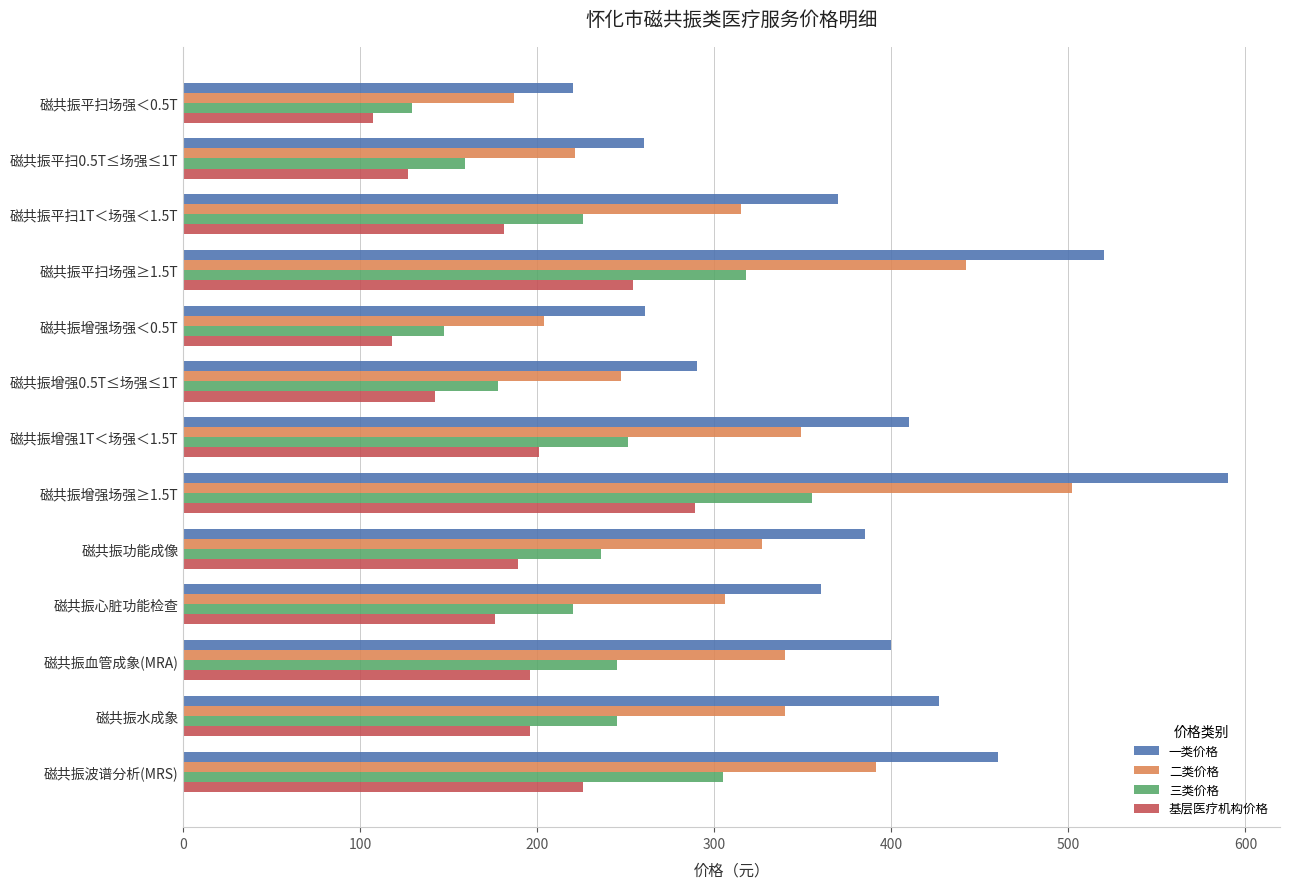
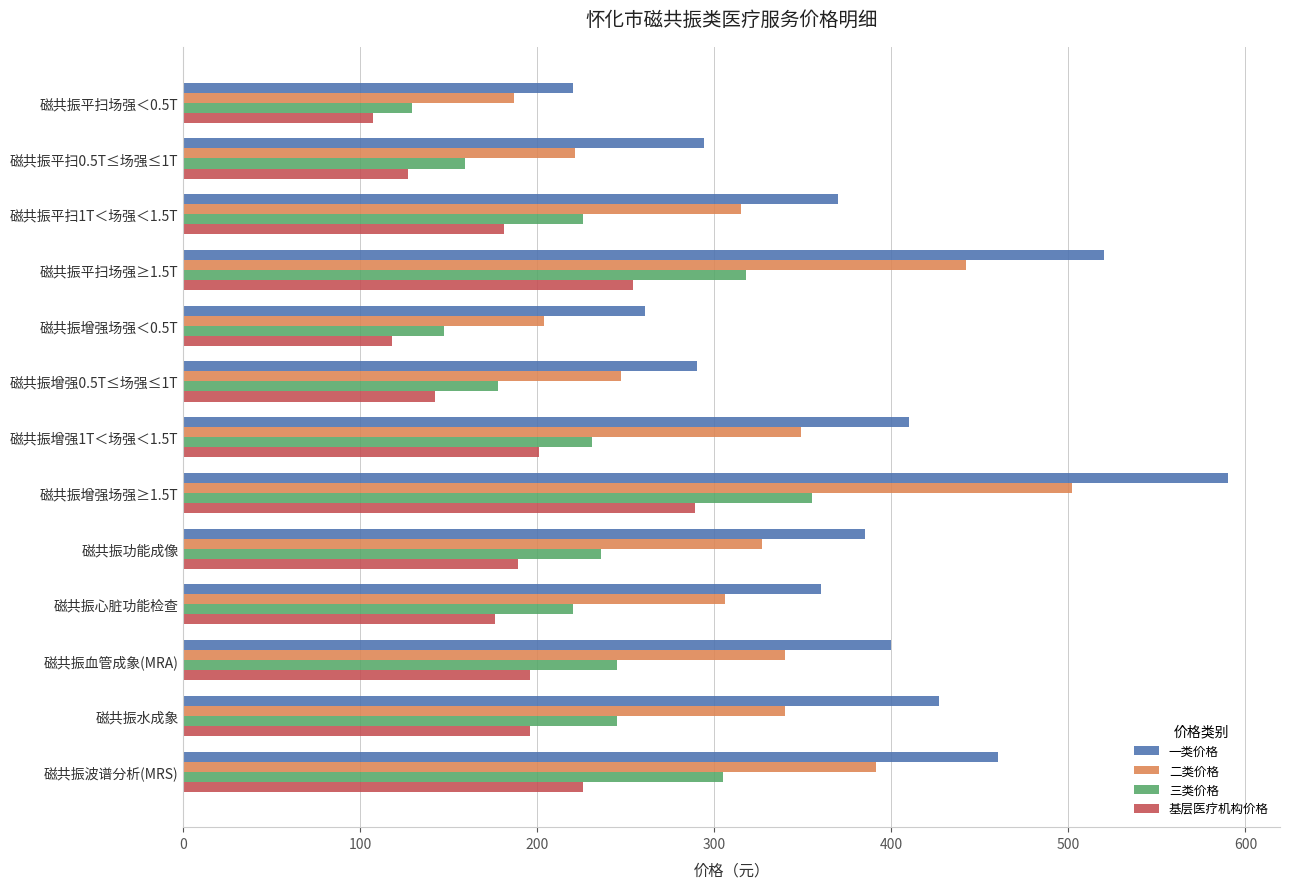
一类价格, 磁共振平扫0.5T≤场强≤1T: 260 -> 294
三类价格, 磁共振增强1T＜场强＜1.5T: 251 -> 231
